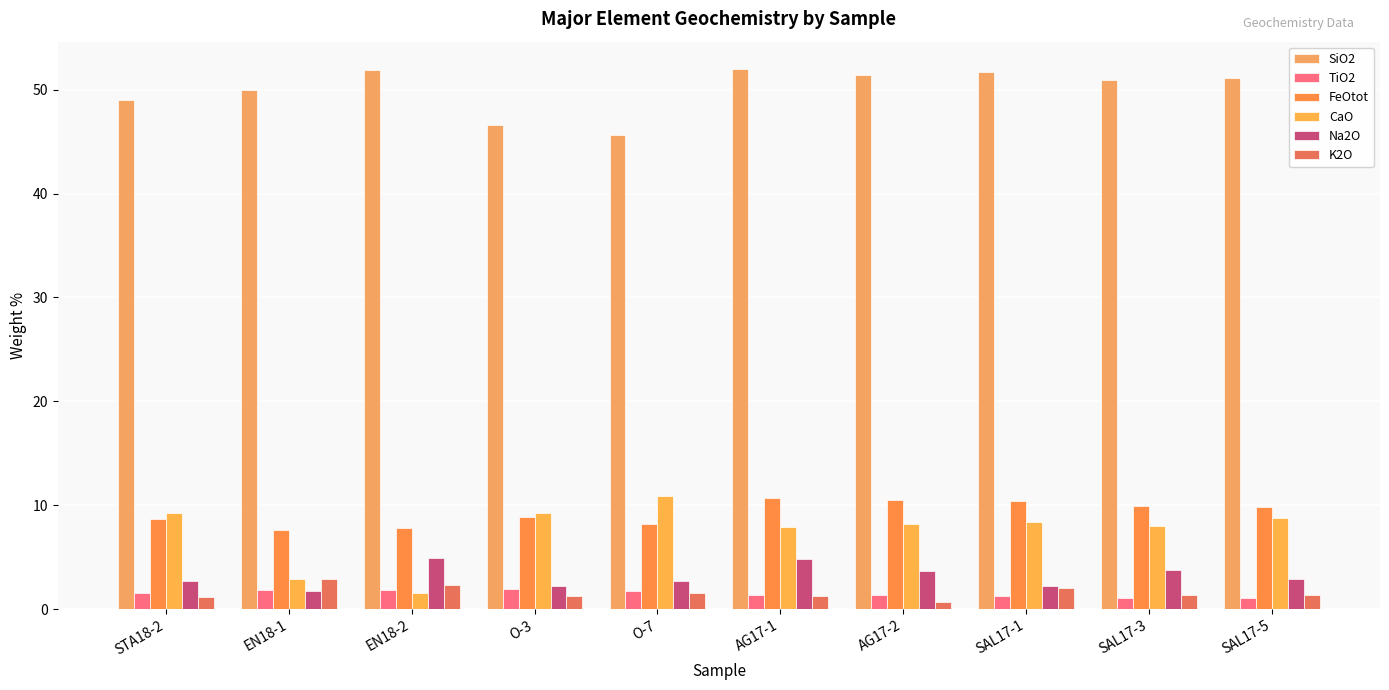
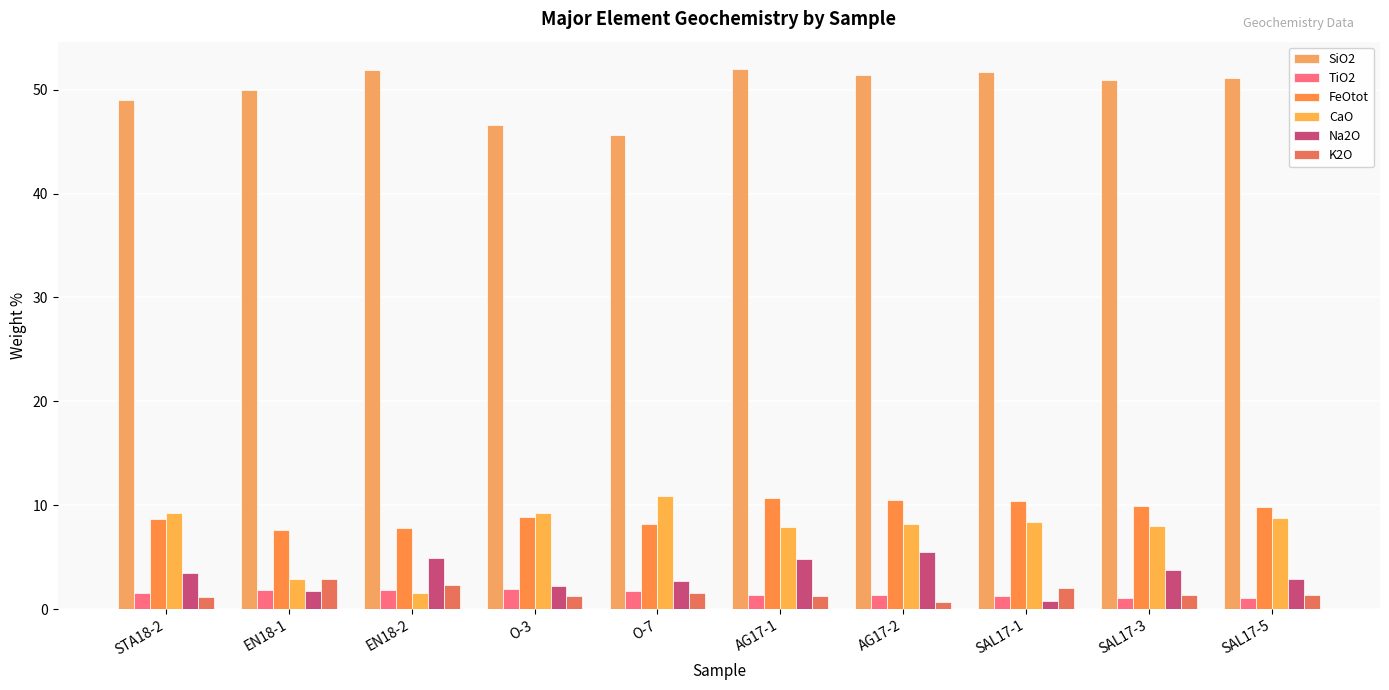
Na2O, STA18-2: 2.7 -> 3.5
Na2O, AG17-2: 3.7 -> 5.5
Na2O, SAL17-1: 2.2 -> 0.8
